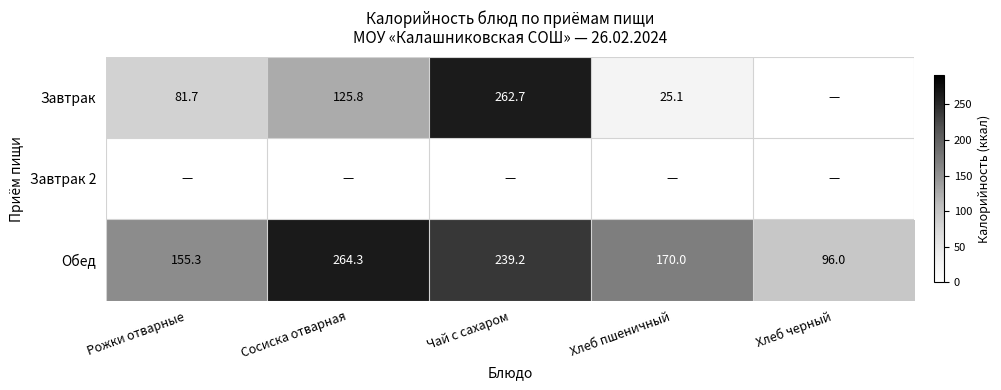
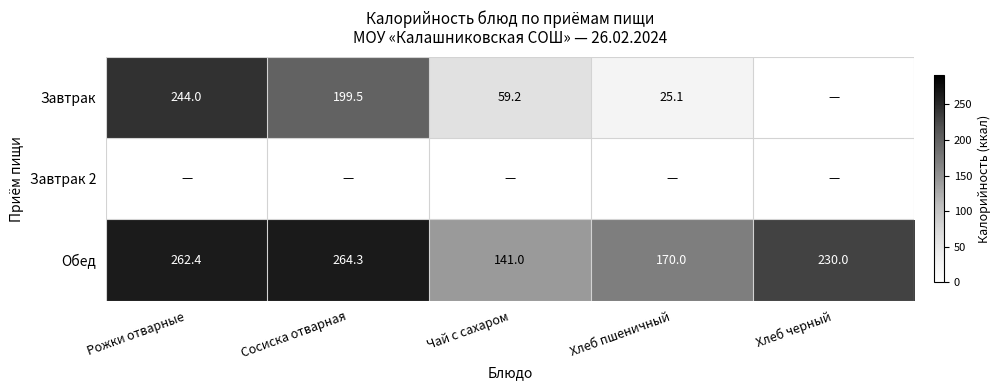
Завтрак, Рожки отварные: 81.7 -> 244.0
Завтрак, Сосиска отварная: 125.8 -> 199.5
Завтрак, Чай с сахаром: 262.7 -> 59.2
Обед, Рожки отварные: 155.3 -> 262.4
Обед, Чай с сахаром: 239.2 -> 141.0
Обед, Хлеб черный: 96.0 -> 230.0
